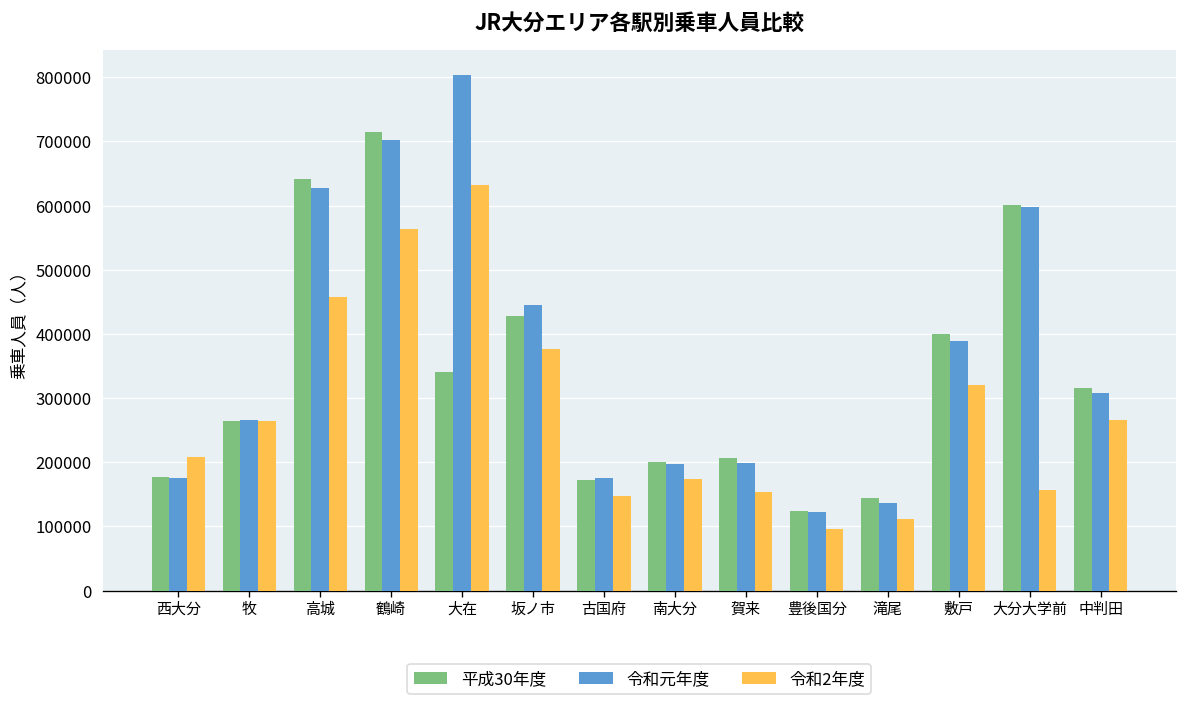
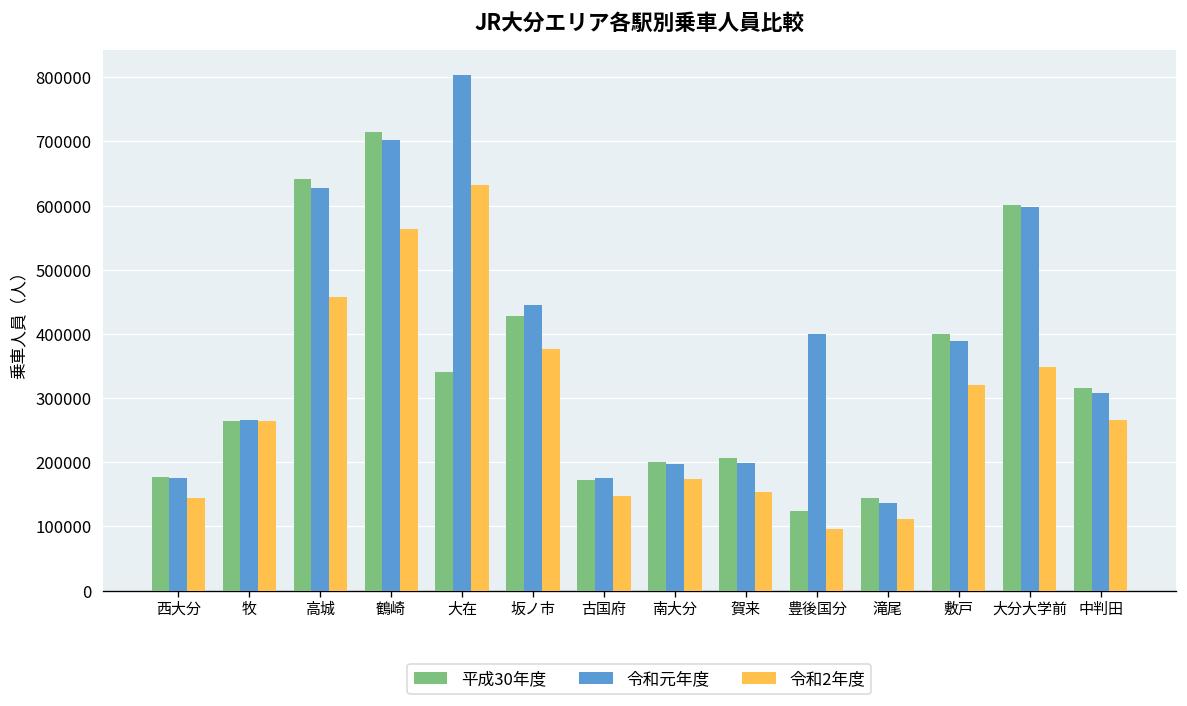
令和2年度, 西大分: 210000 -> 140000
令和元年度, 豊後国分: 120000 -> 400000
令和2年度, 大分大学前: 160000 -> 350000
